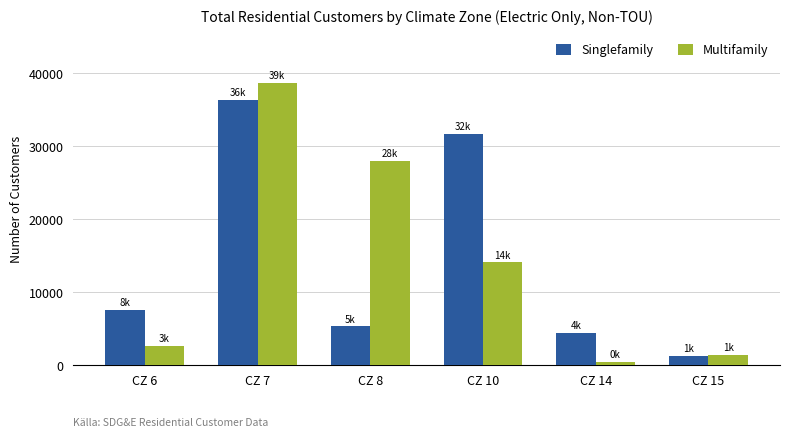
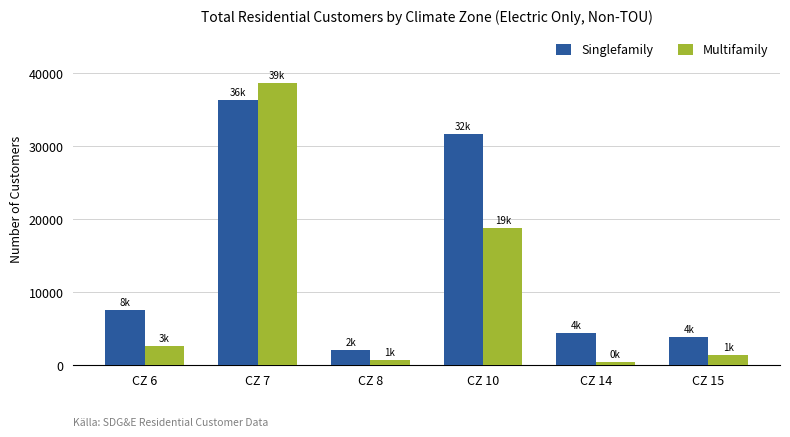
Singlefamily, CZ 8: 5k -> 2k
Multifamily, CZ 8: 28k -> 1k
Multifamily, CZ 10: 14k -> 19k
Singlefamily, CZ 15: 1k -> 4k
